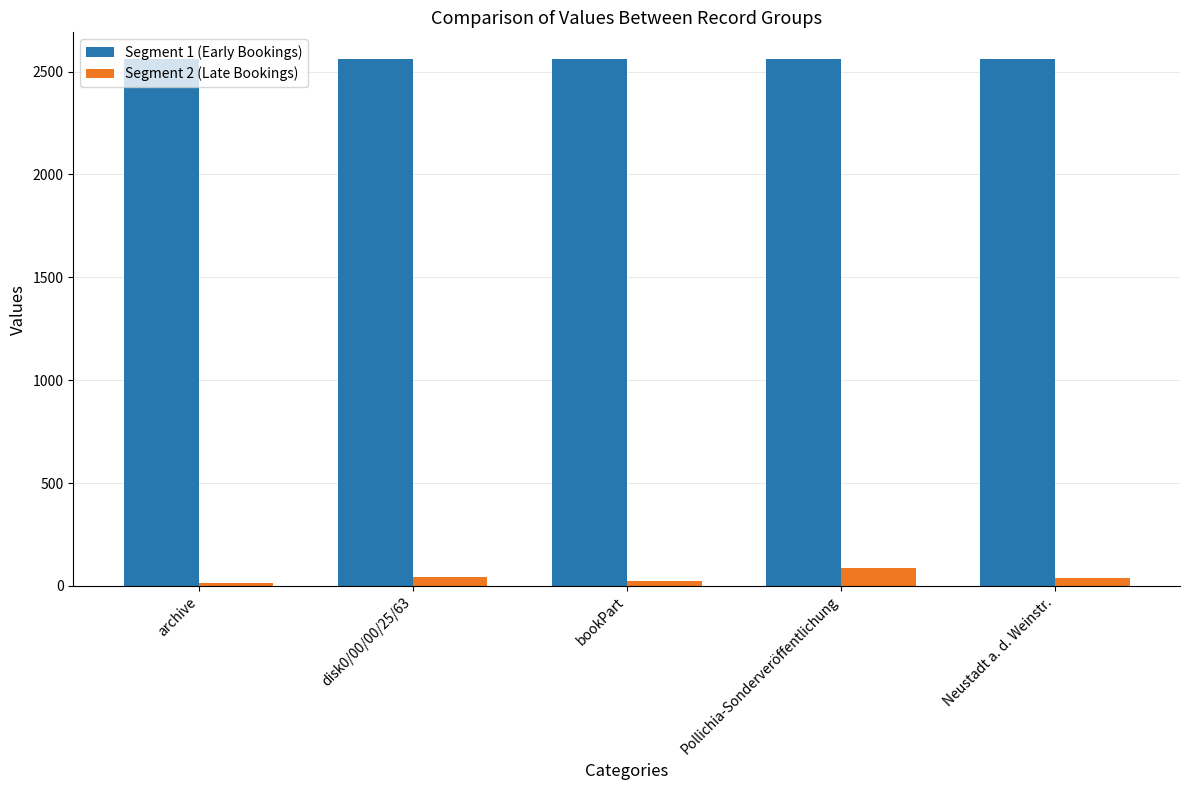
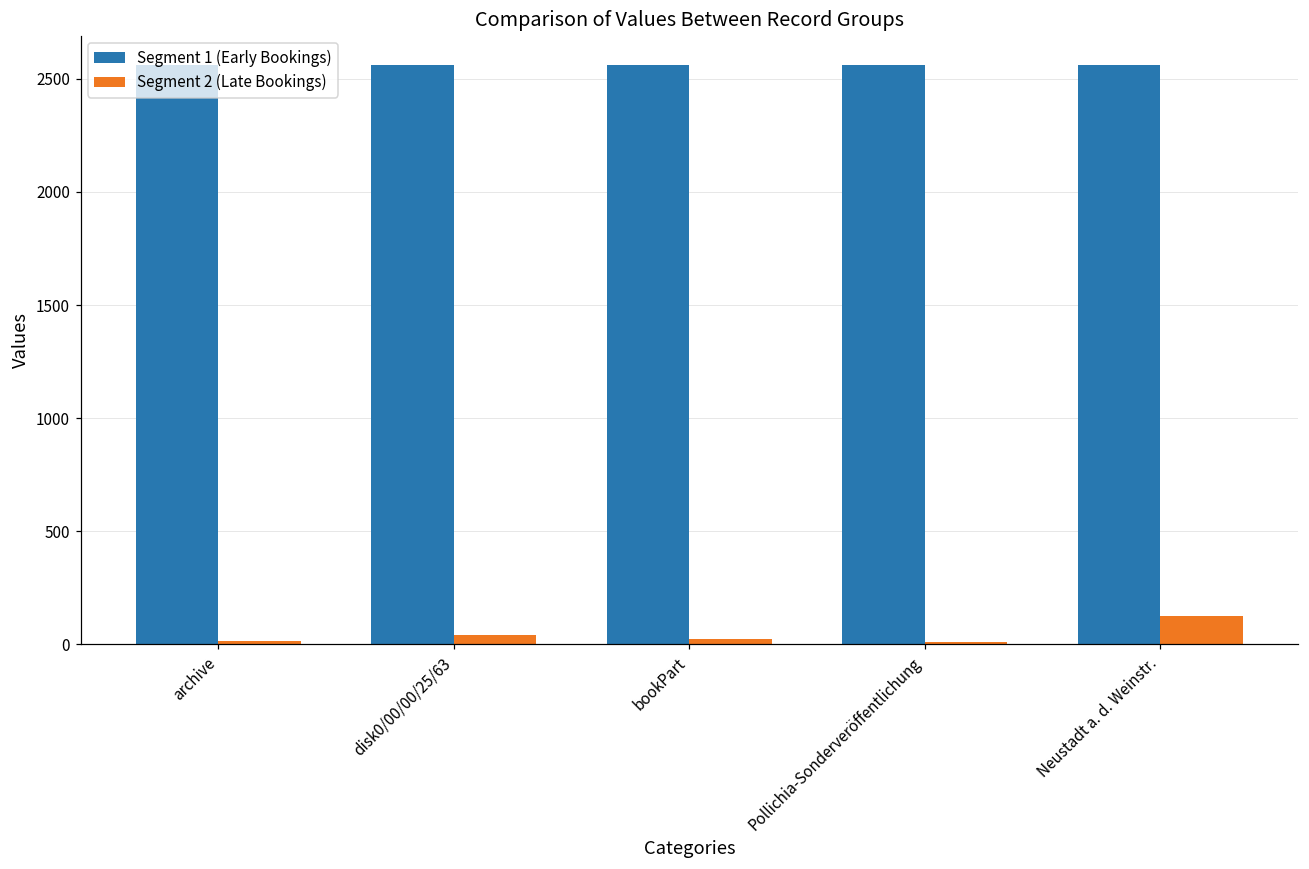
Segment 2 (Late Bookings), Pollichia-Sonderveröffentlichung: 90 -> 10
Segment 2 (Late Bookings), Neustadt a. d. Weinstr.: 40 -> 130
